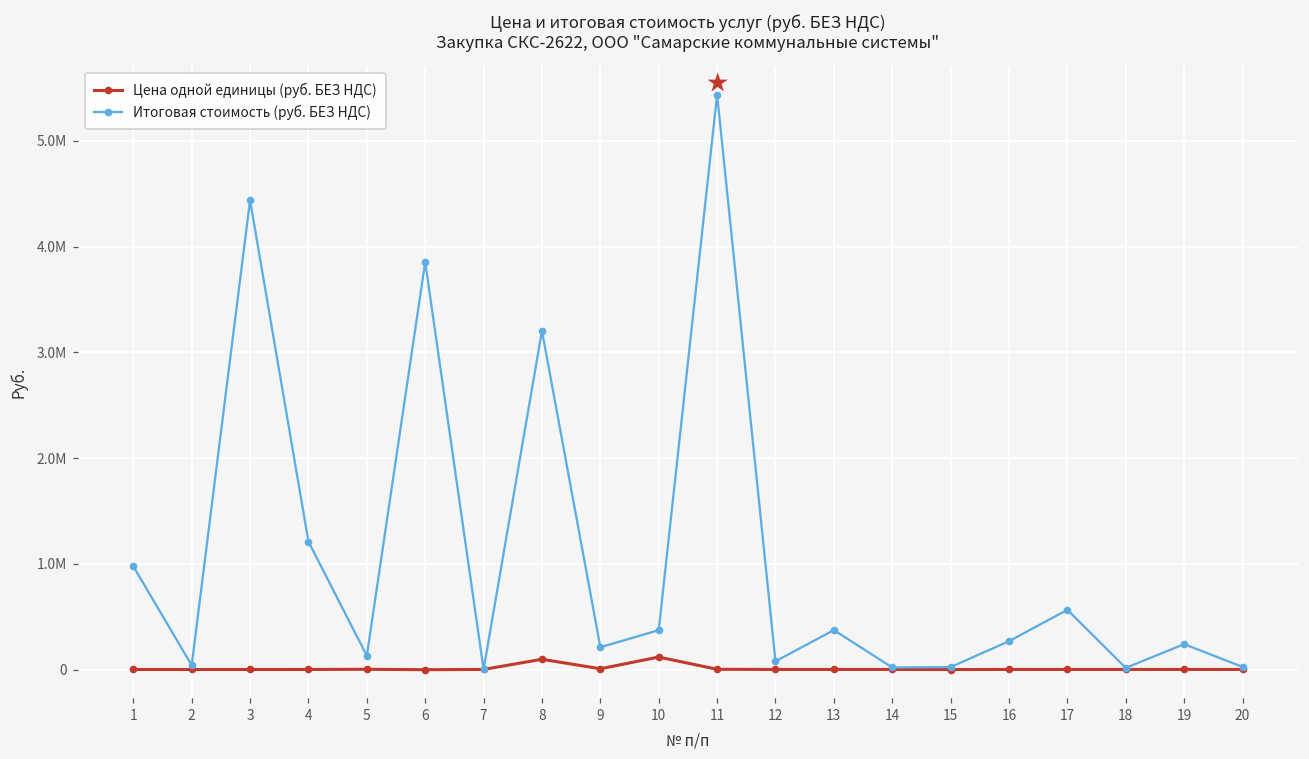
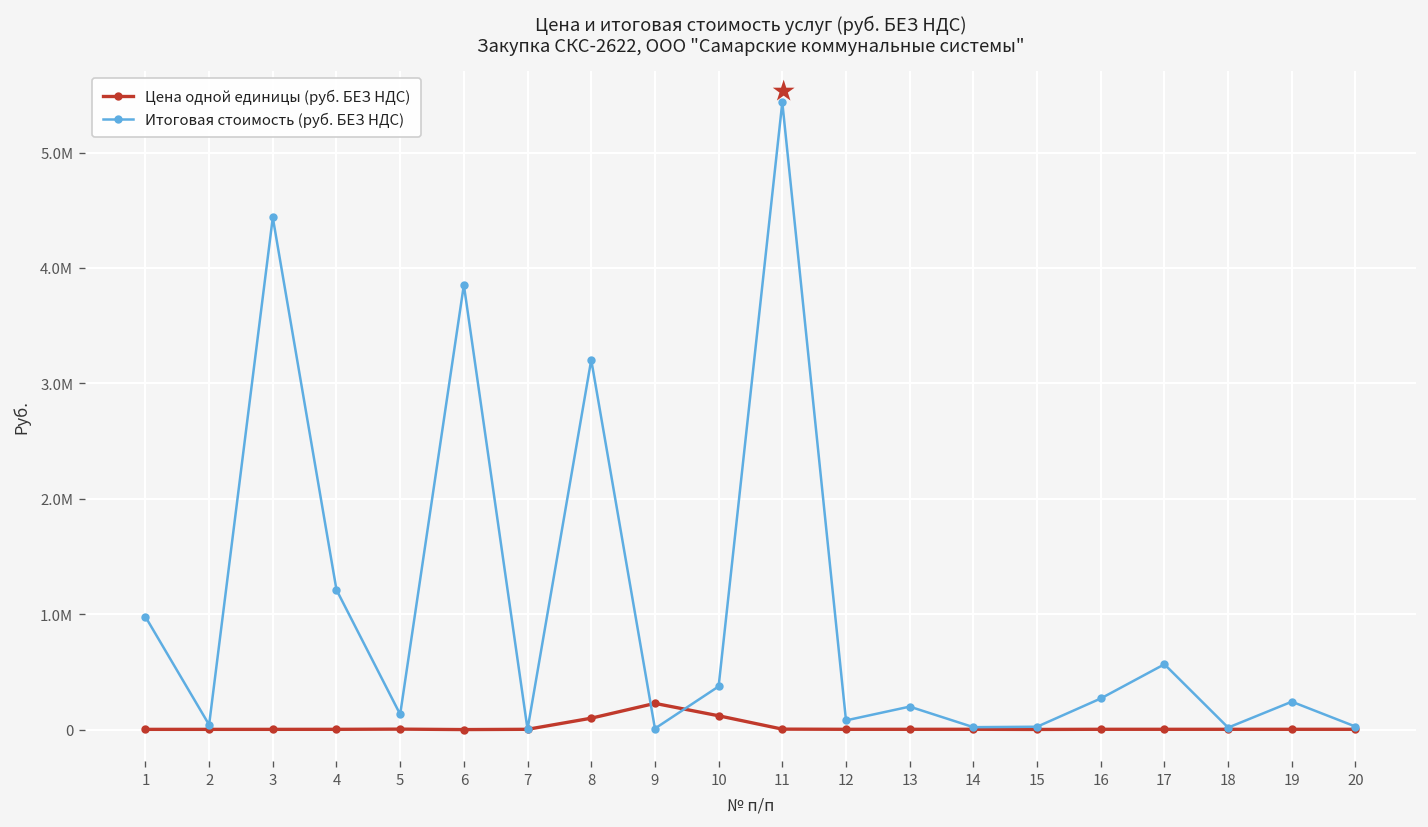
Цена одной единицы (руб. БЕЗ НДС), 9: 0 -> 200000
Итоговая стоимость (руб. БЕЗ НДС), 9: 200000 -> 0
Итоговая стоимость (руб. БЕЗ НДС), 13: 400000 -> 200000
